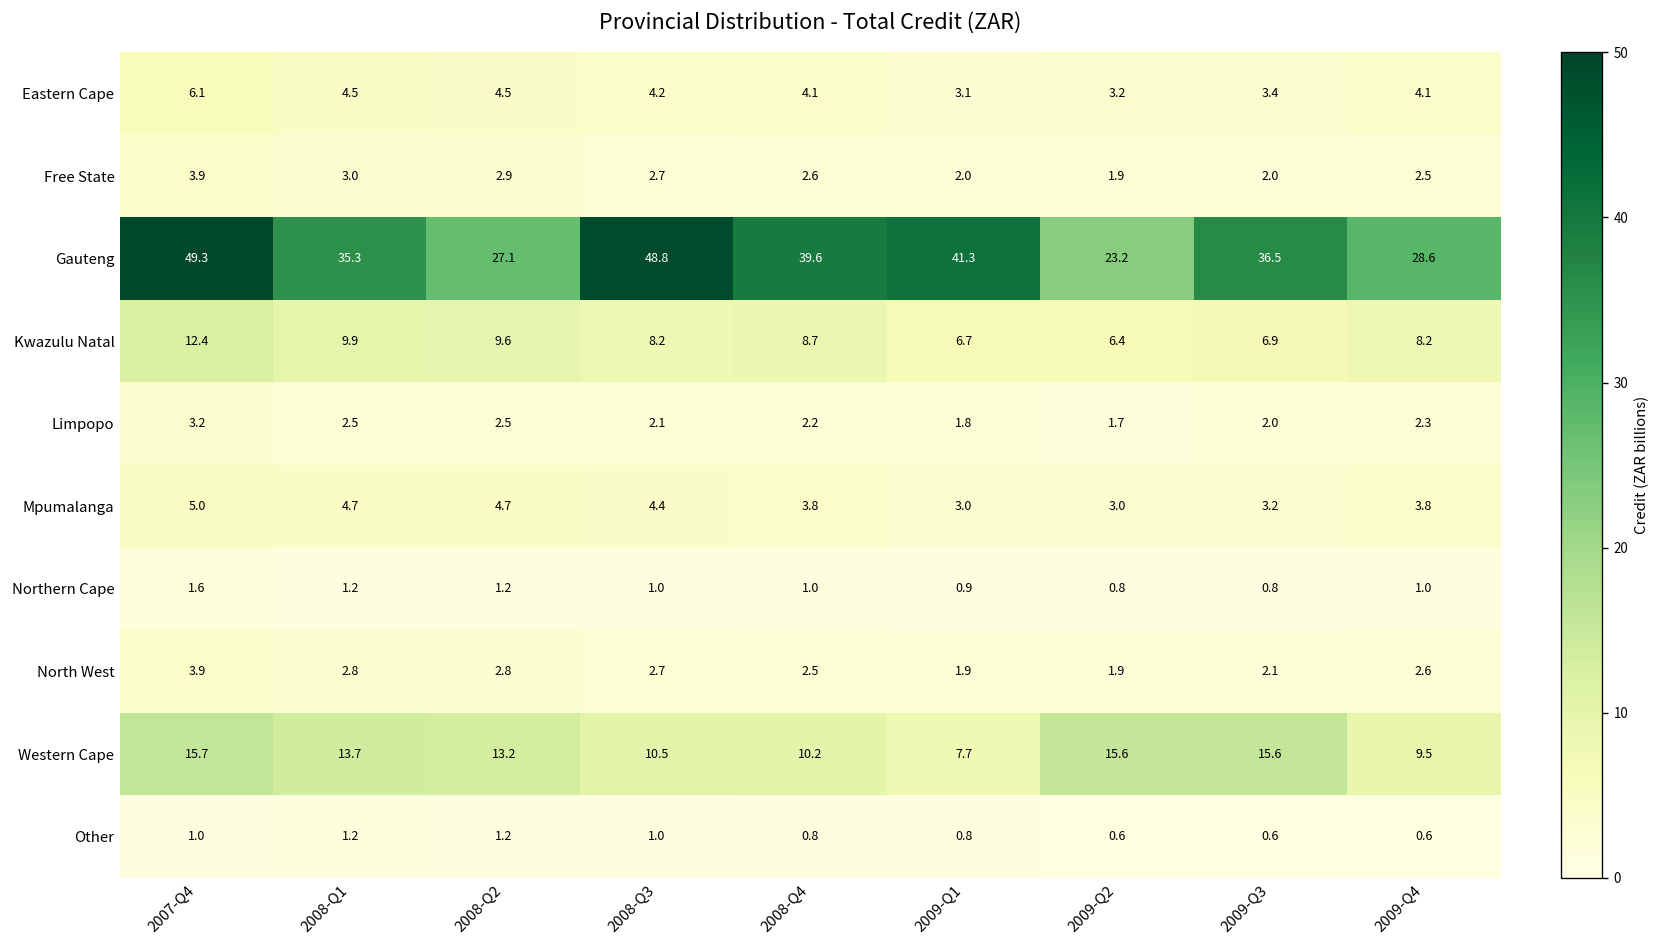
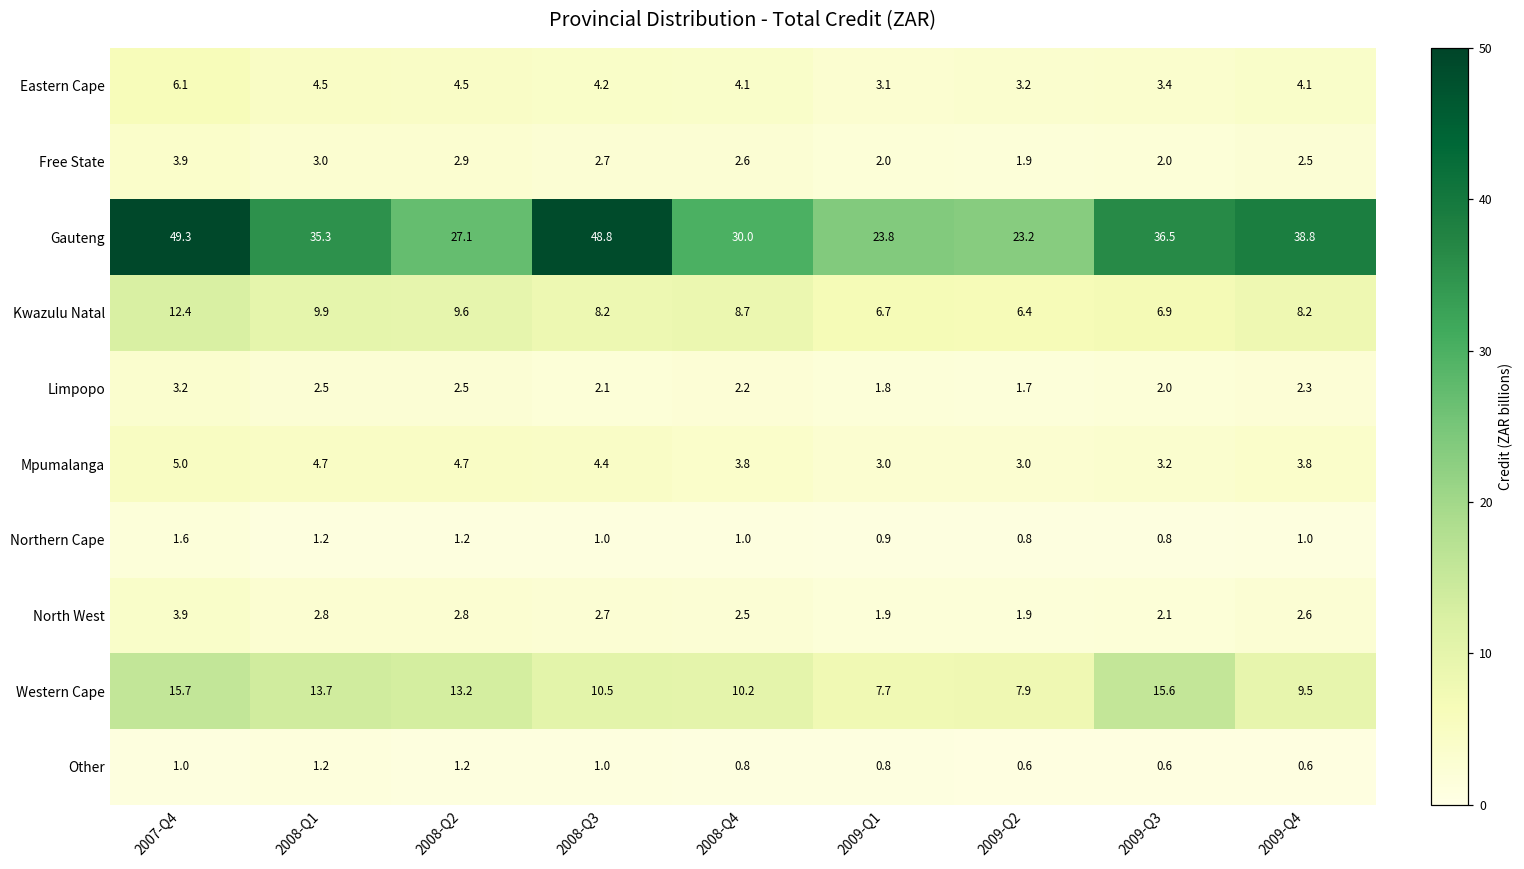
Gauteng, 2008-Q4: 39.6 -> 30.0
Gauteng, 2009-Q1: 41.3 -> 23.8
Gauteng, 2009-Q4: 28.6 -> 38.8
Western Cape, 2009-Q2: 15.6 -> 7.9
